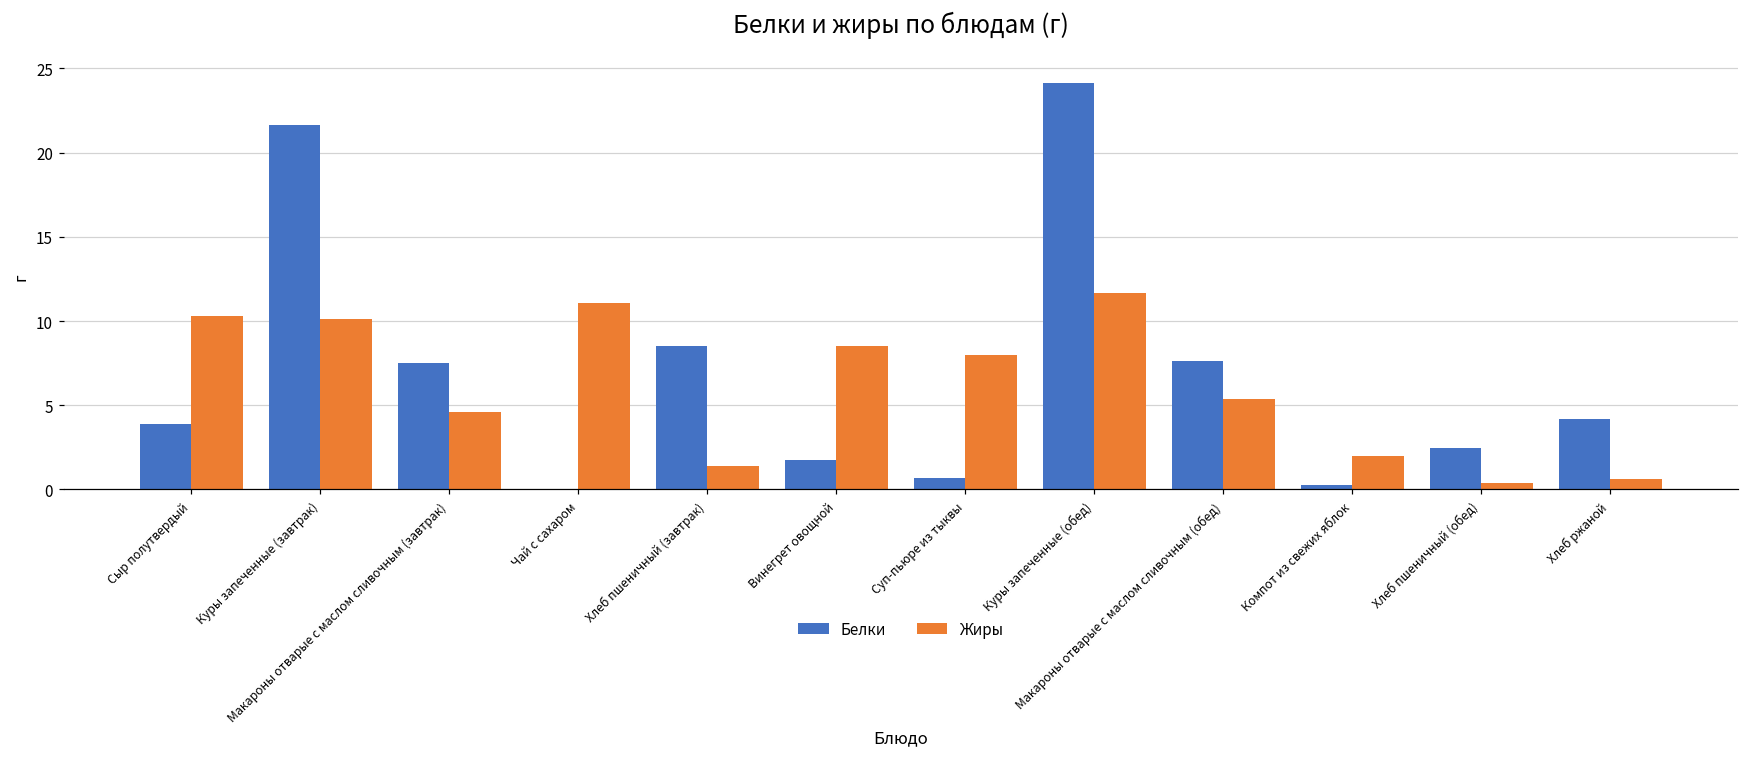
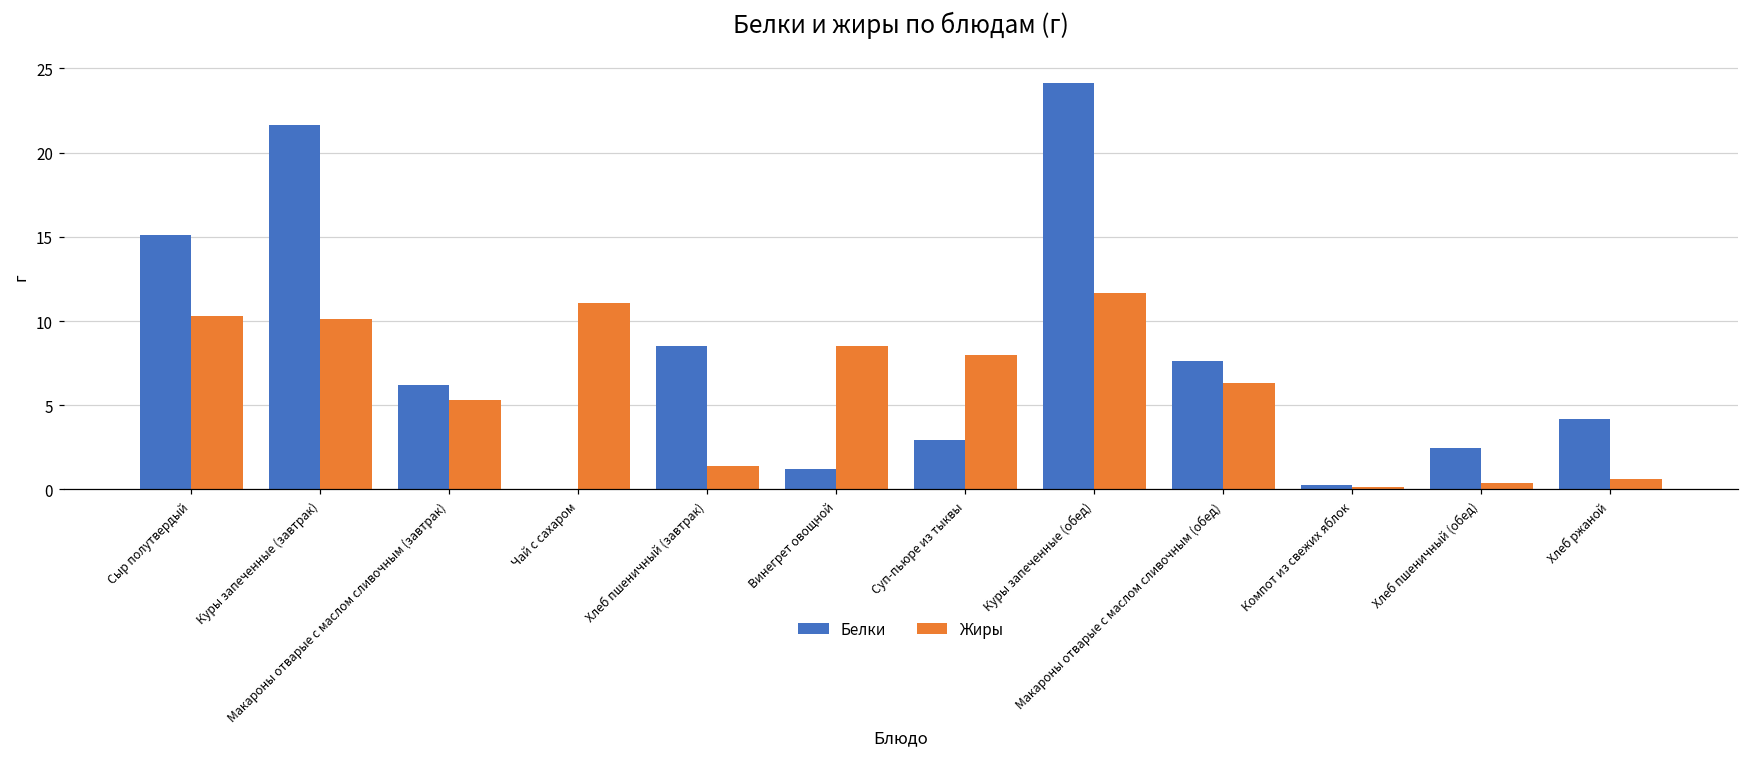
Белки, Сыр полутвердый: 3.9 -> 15.1
Белки, Макароны отварые с маслом сливочным (завтрак): 7.5 -> 6.2
Жиры, Макароны отварые с маслом сливочным (завтрак): 4.6 -> 5.3
Белки, Винегрет овощной: 1.8 -> 1.2
Белки, Суп-пьюре из тыквы: 0.7 -> 2.9
Жиры, Макароны отварые с маслом сливочным (обед): 5.4 -> 6.3
Жиры, Компот из свежих яблок: 2.0 -> 0.1
